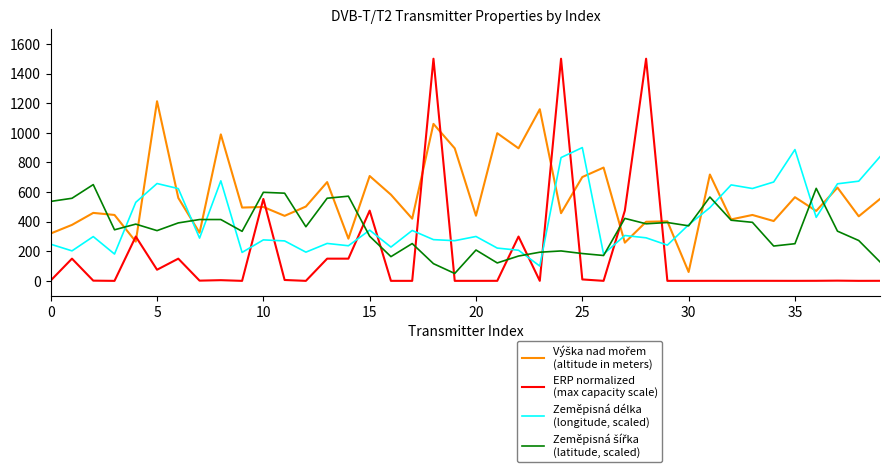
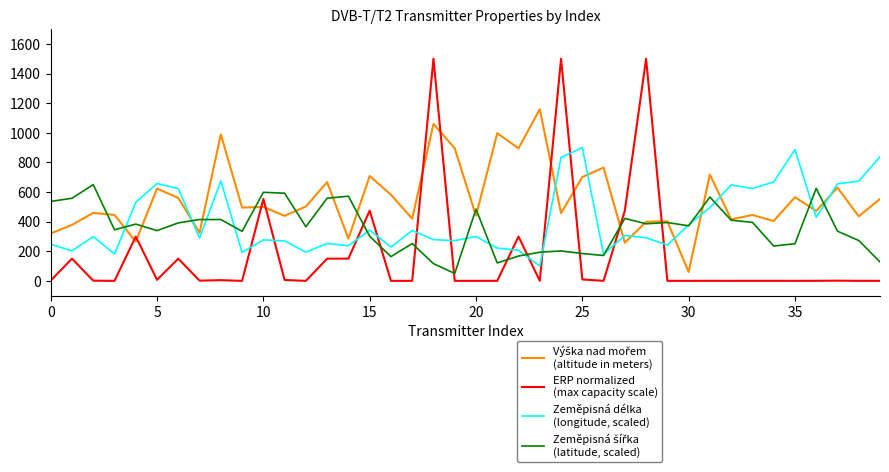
Výška nad mořem (altitude in meters), 5: 1210 -> 620
ERP normalized (max capacity scale), 5: 80 -> 10
Zeměpisná šířka (latitude, scaled), 20: 210 -> 480
